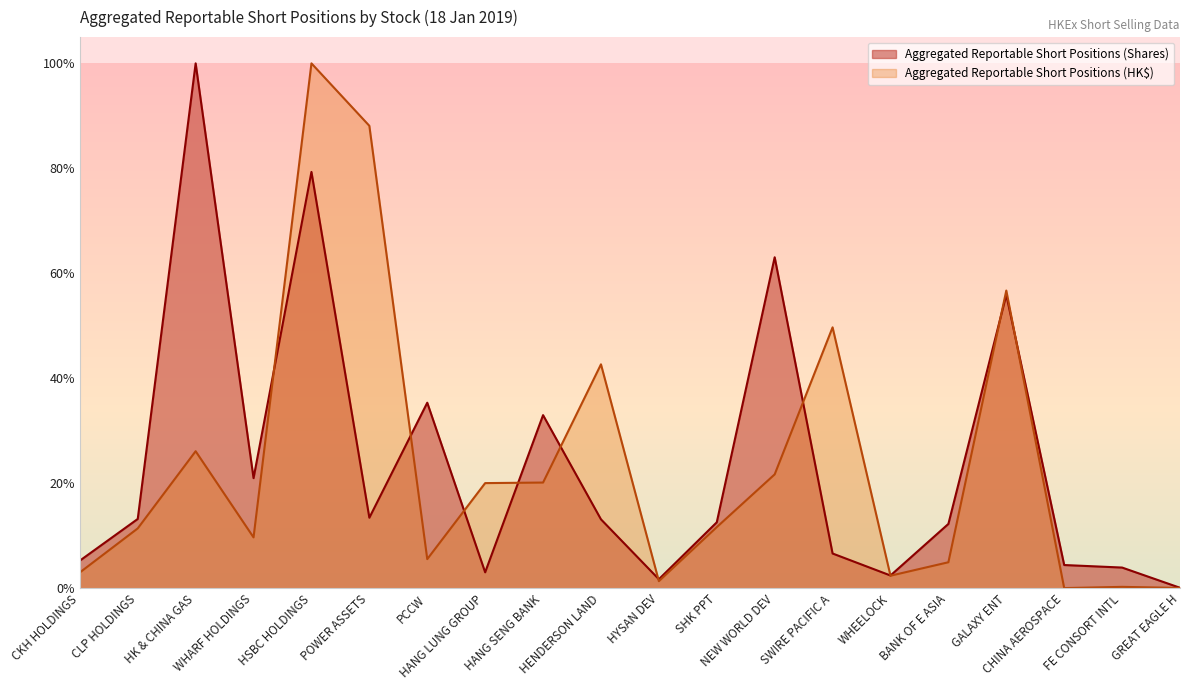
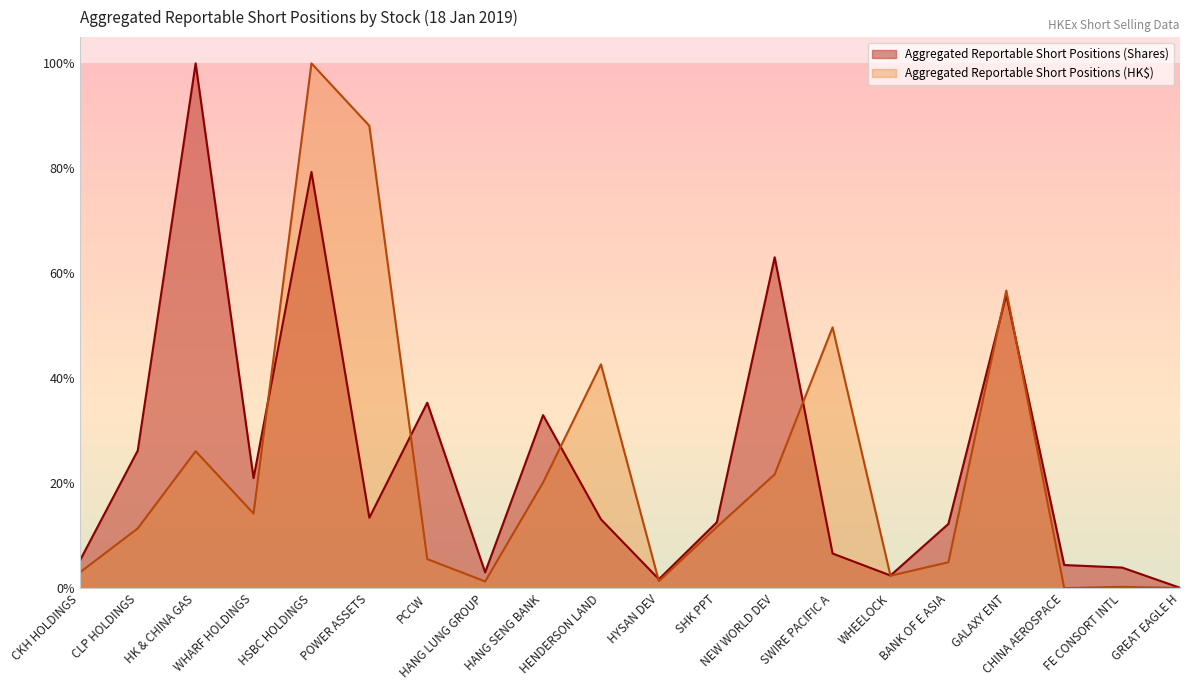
Aggregated Reportable Short Positions (Shares), CLP HOLDINGS: 13% -> 26%
Aggregated Reportable Short Positions (HK$), WHARF HOLDINGS: 10% -> 14%
Aggregated Reportable Short Positions (HK$), HANG LUNG GROUP: 20% -> 1%
